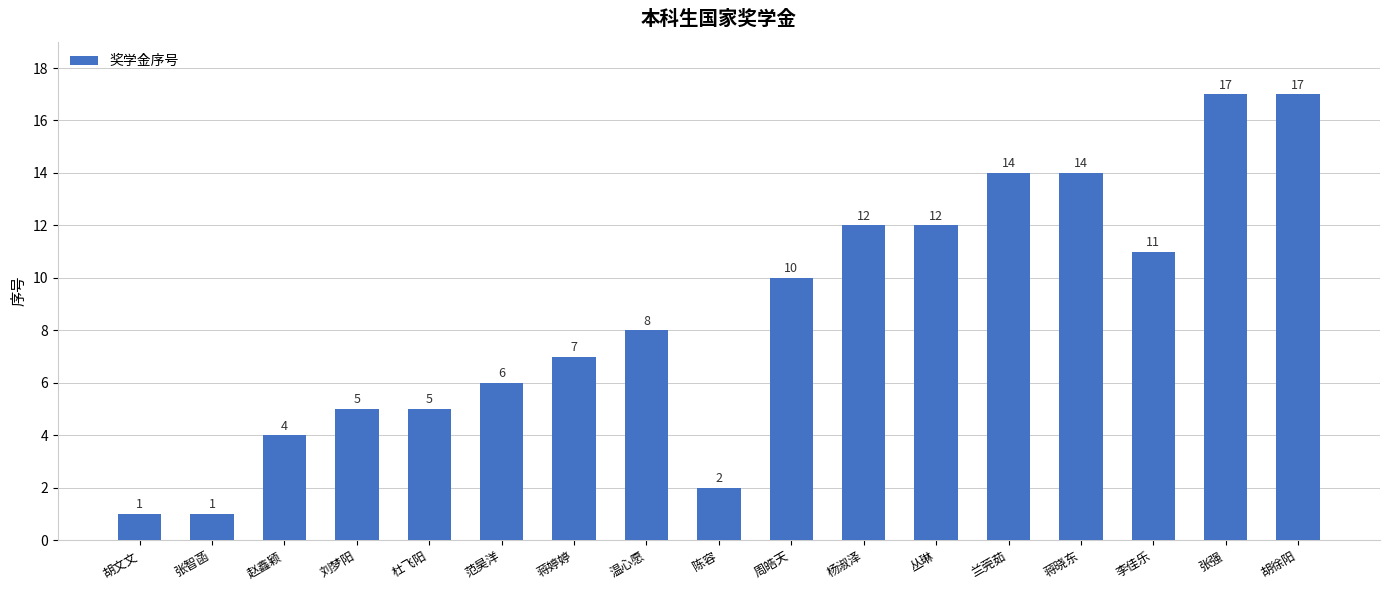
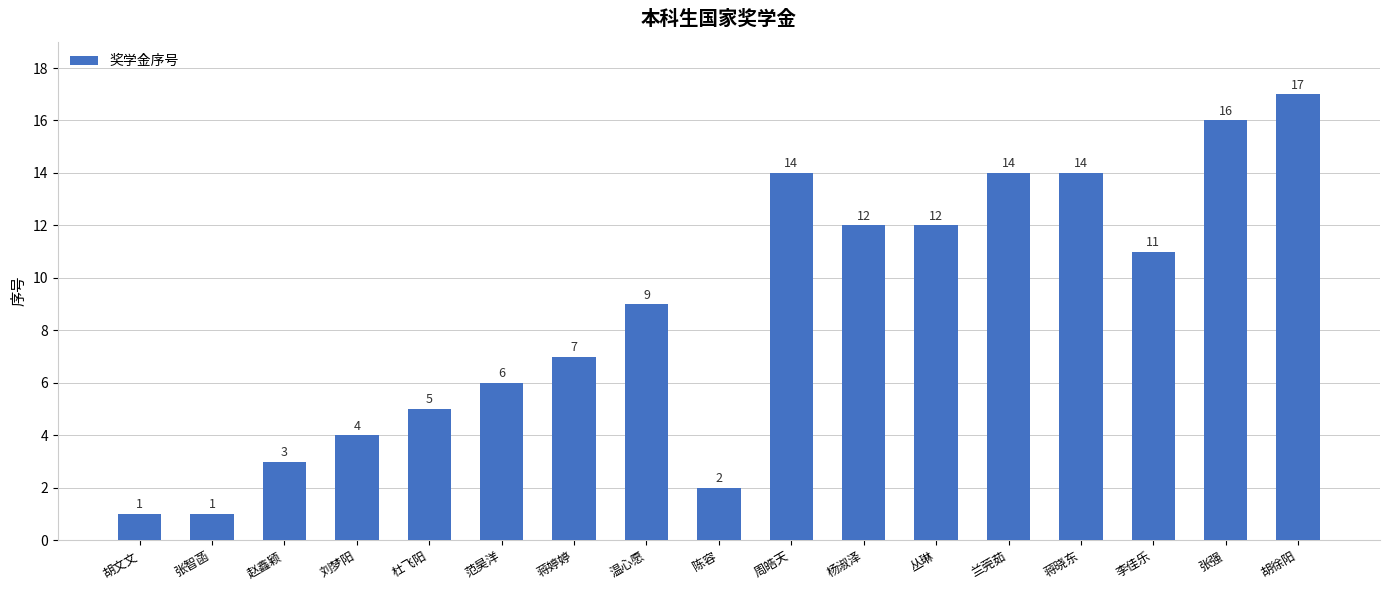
赵鑫颖: 4 -> 3
刘梦阳: 5 -> 4
温心愿: 8 -> 9
周皓天: 10 -> 14
张强: 17 -> 16
